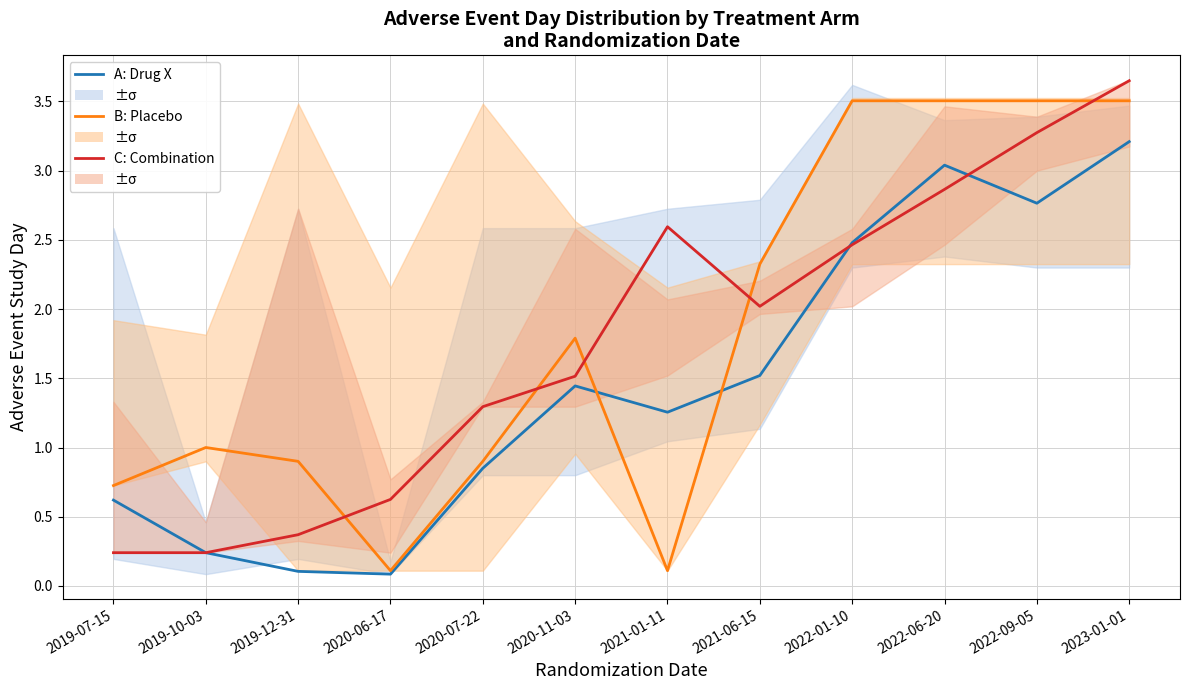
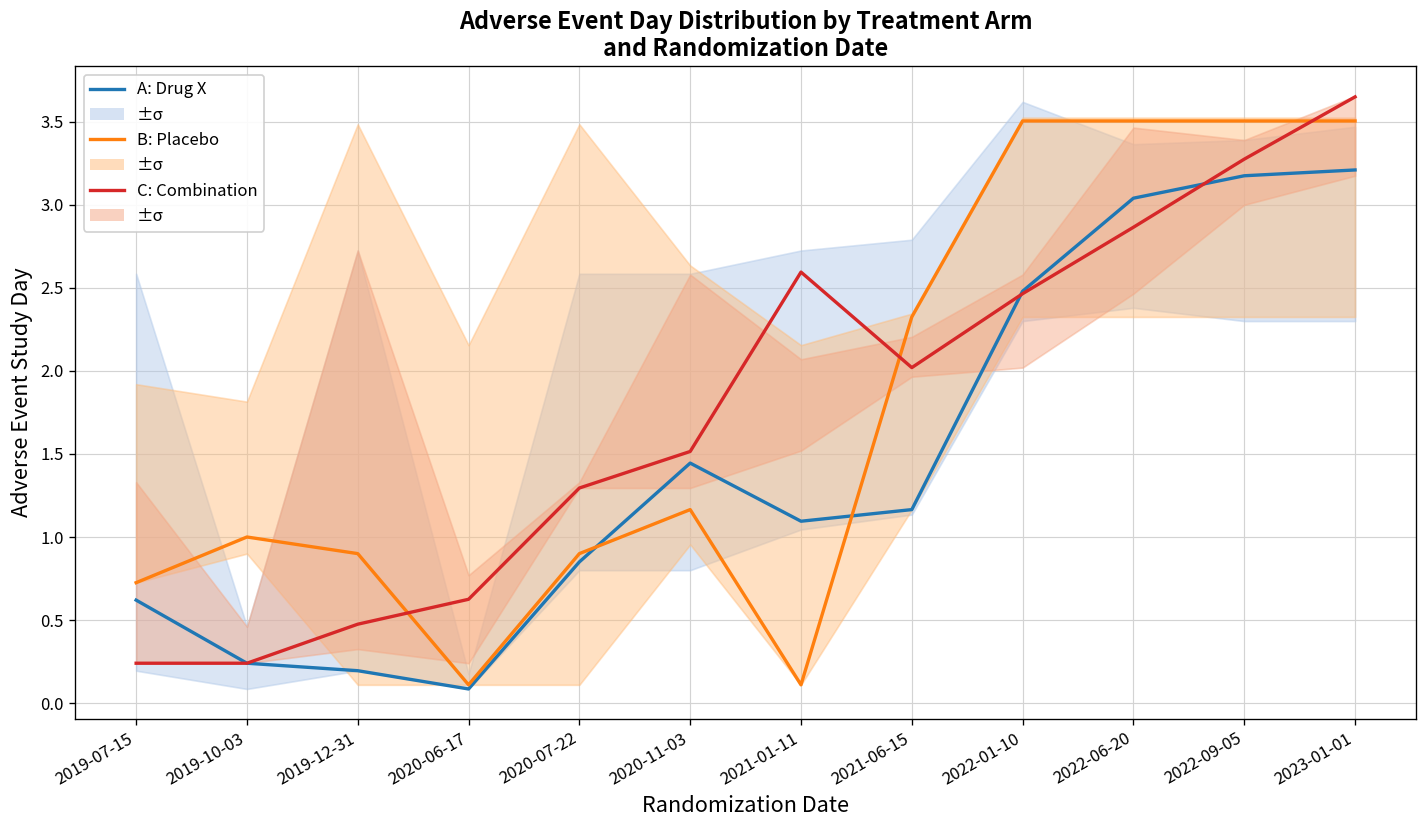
A: Drug X, 2019-12-31: 0.11 -> 0.20
C: Combination, 2019-12-31: 0.37 -> 0.48
B: Placebo, 2020-11-03: 1.79 -> 1.17
A: Drug X, 2021-01-11: 1.26 -> 1.10
A: Drug X, 2021-06-15: 1.52 -> 1.17
A: Drug X, 2022-09-05: 2.77 -> 3.18
